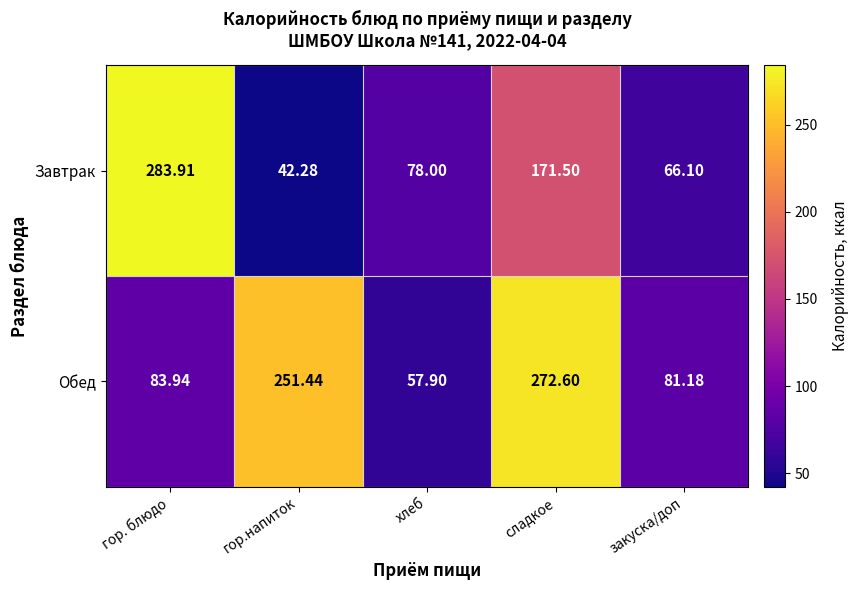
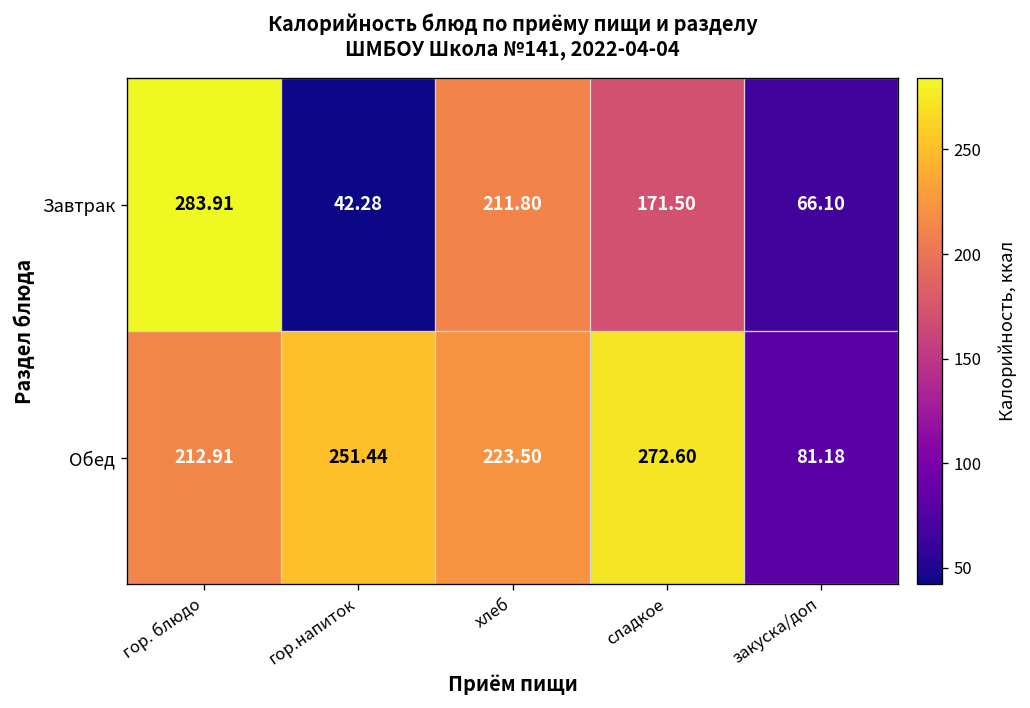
Завтрак, хлеб: 78.00 -> 211.80
Обед, гор. блюдо: 83.94 -> 212.91
Обед, хлеб: 57.90 -> 223.50
